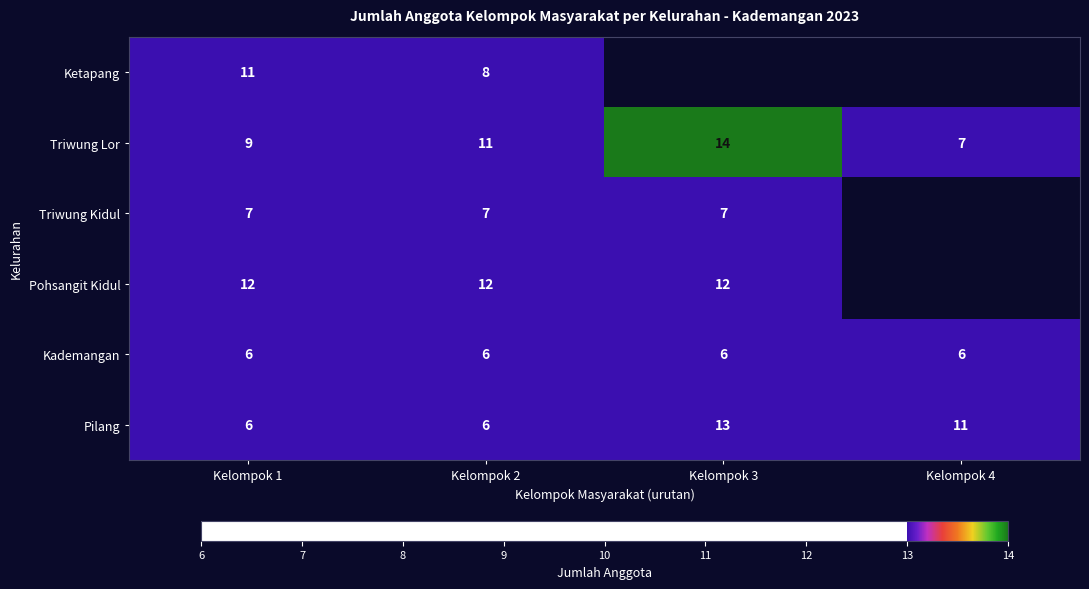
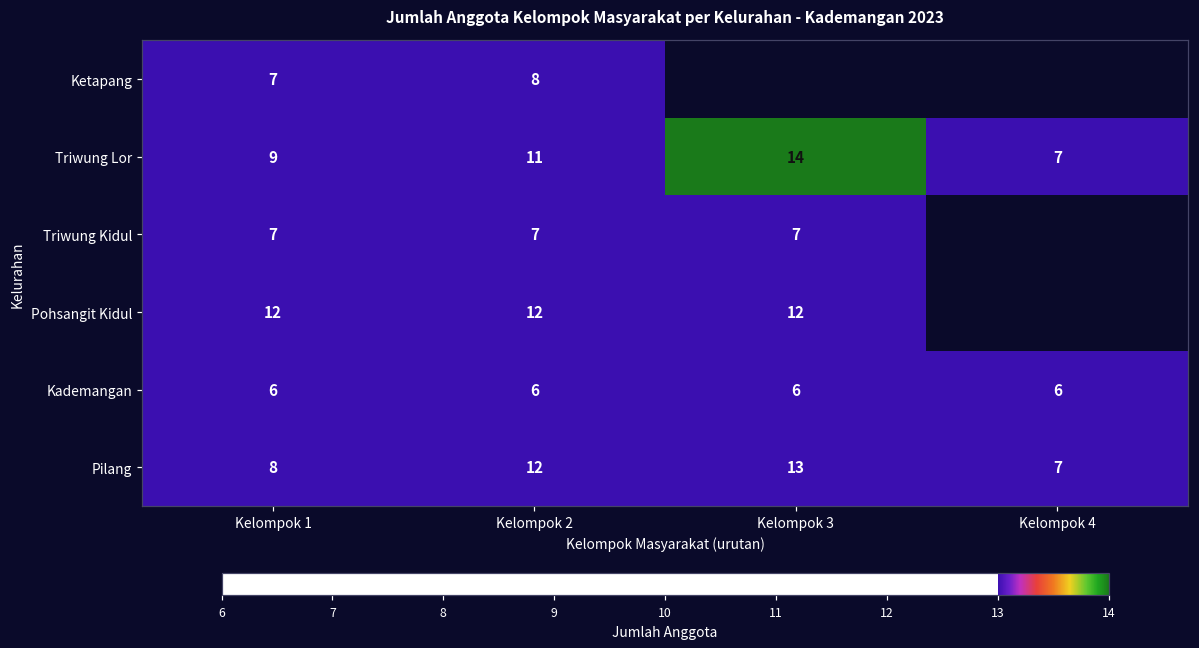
Ketapang, Kelompok 1: 11 -> 7
Pilang, Kelompok 1: 6 -> 8
Pilang, Kelompok 2: 6 -> 12
Pilang, Kelompok 4: 11 -> 7
